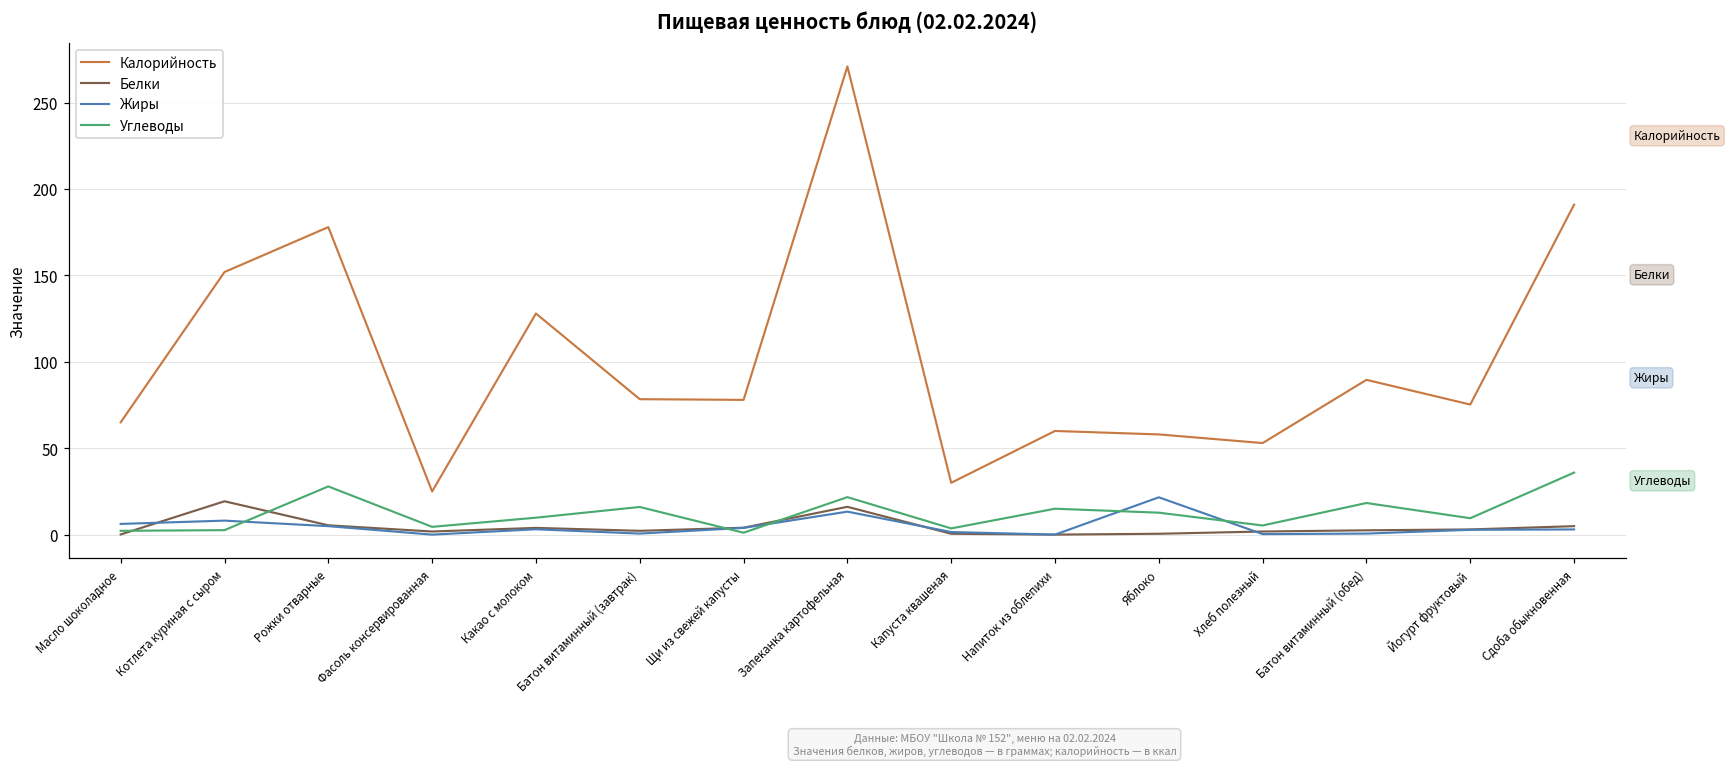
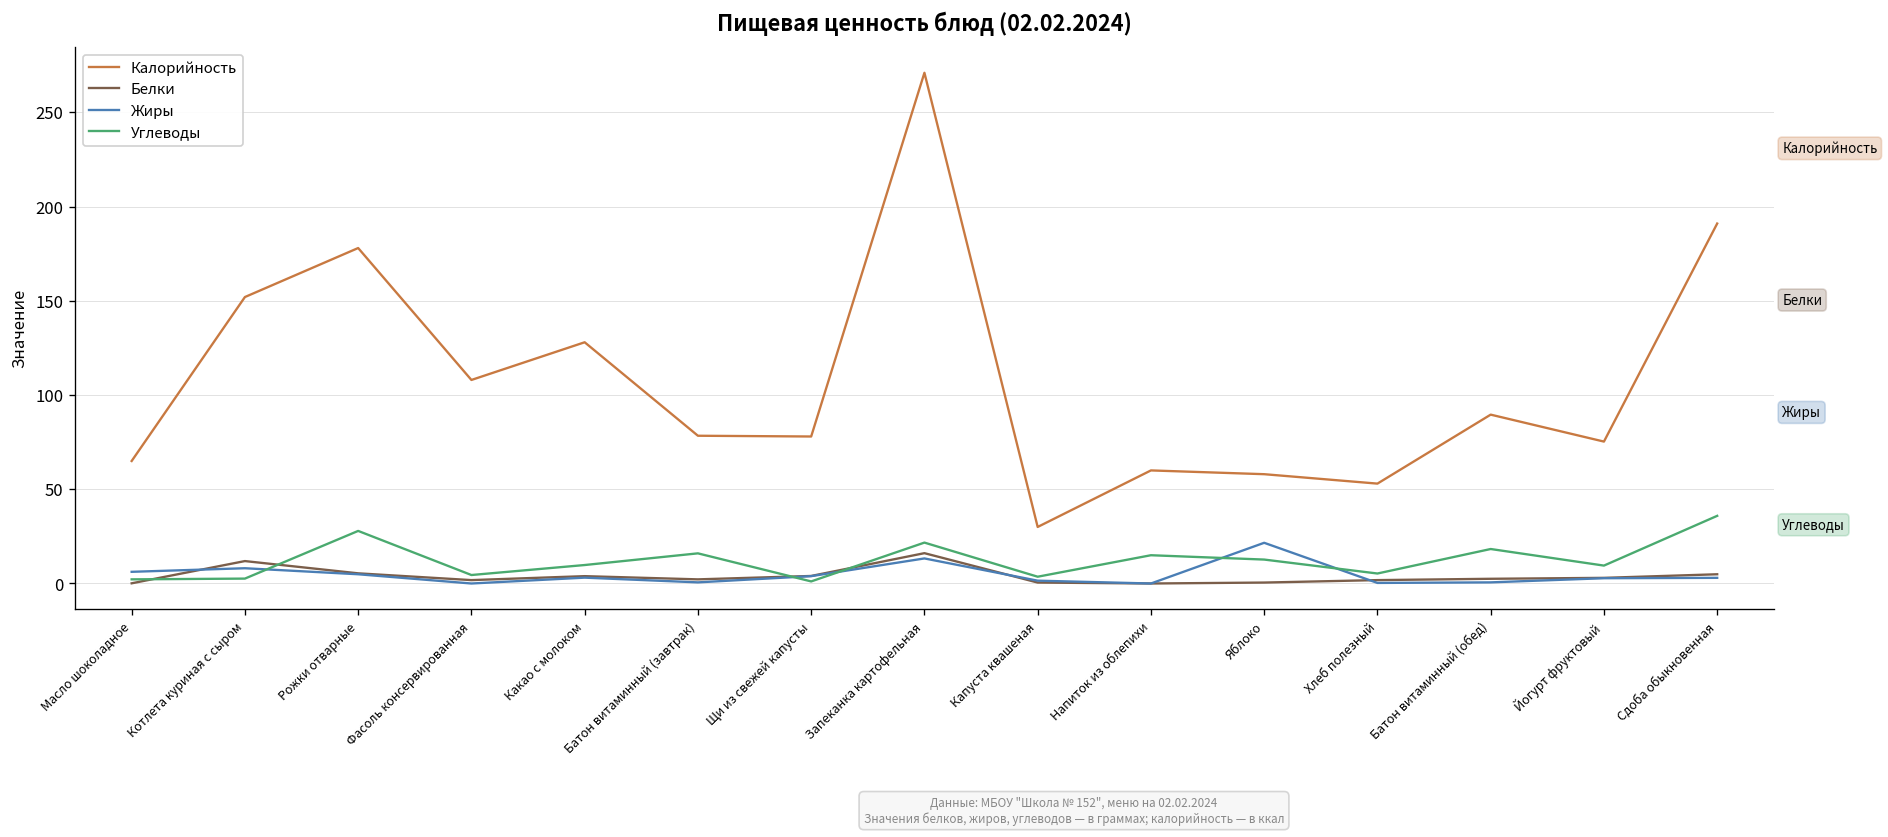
Белки, Котлета куриная с сыром: 19 -> 12
Калорийность, Фасоль консервированная: 25 -> 108
